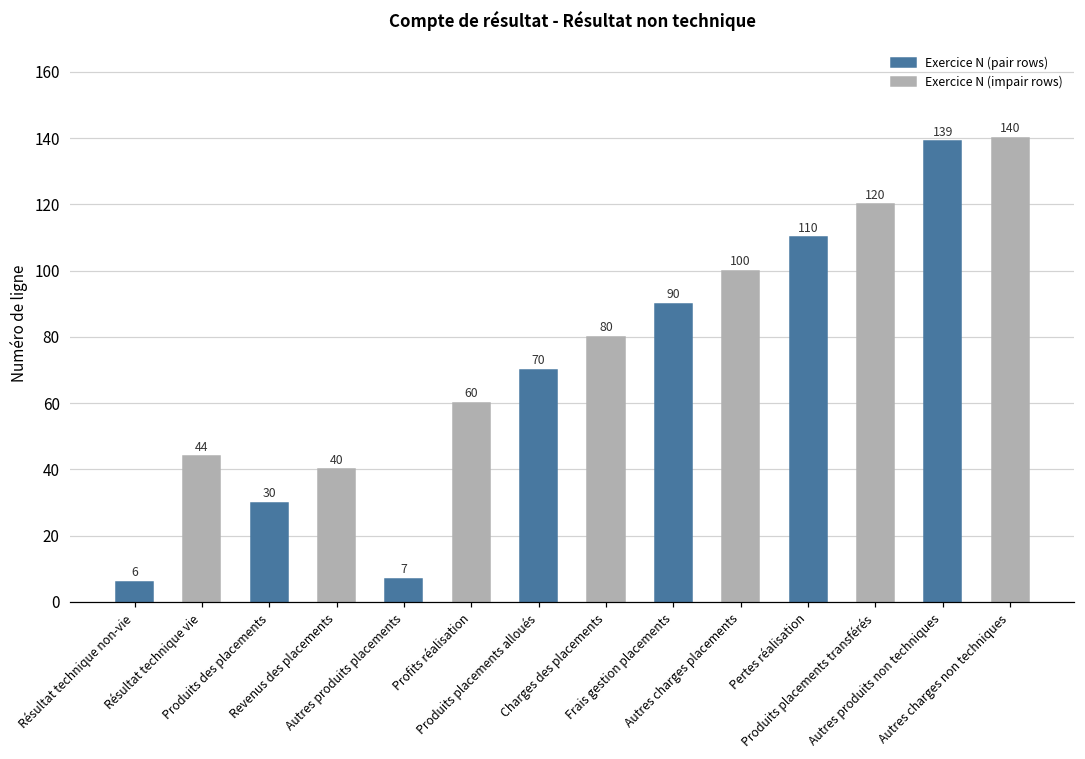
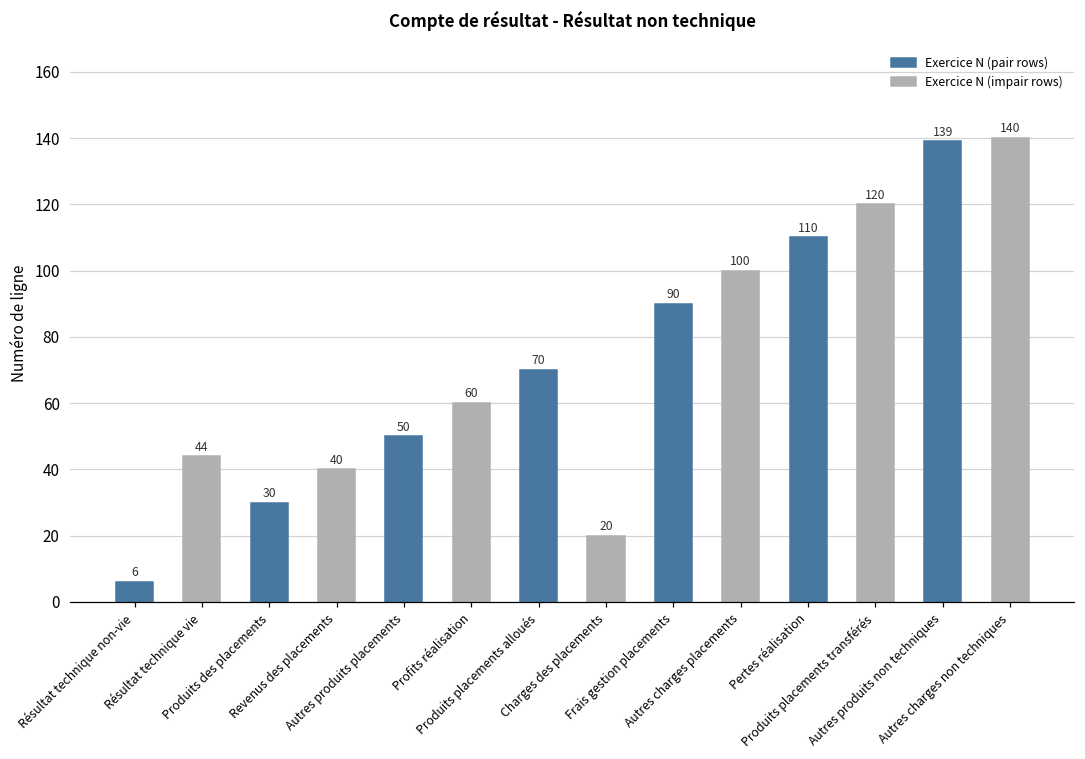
Autres produits placements: 7 -> 50
Charges des placements: 80 -> 20
